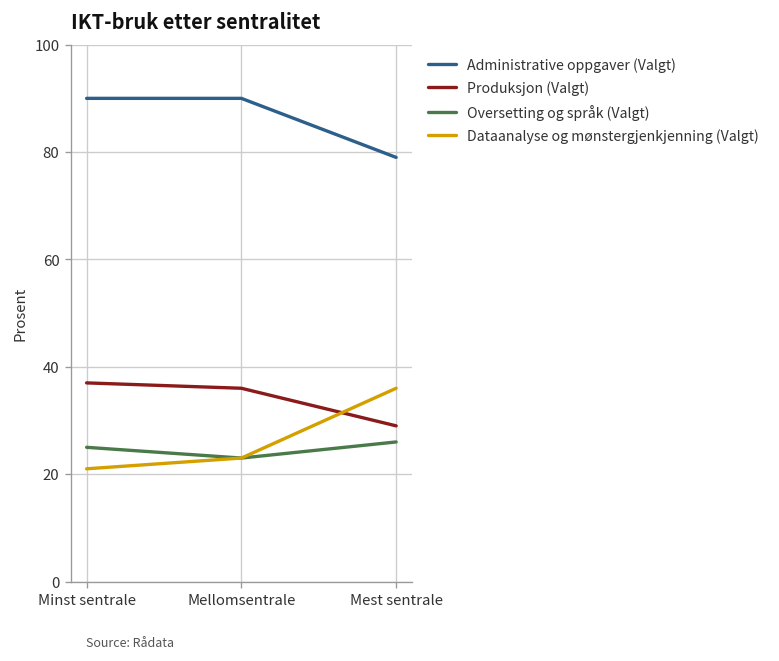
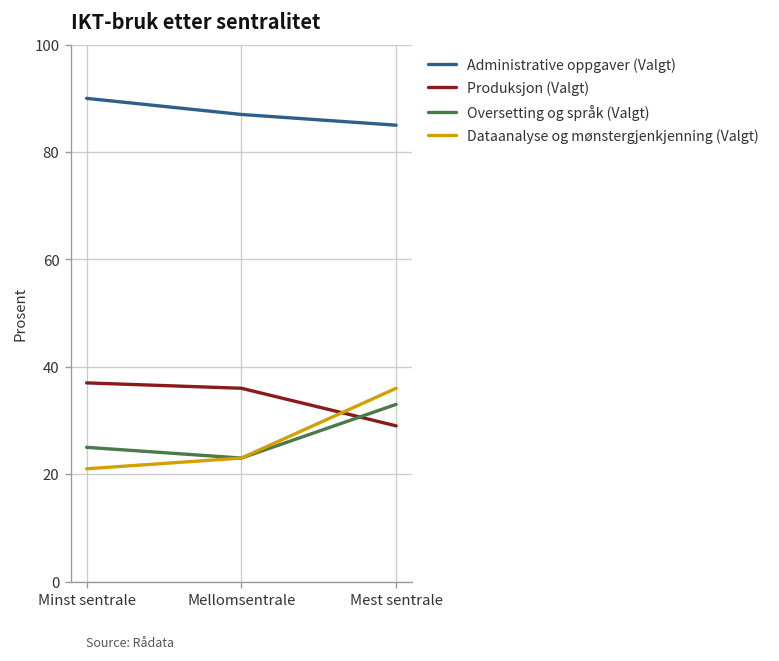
Administrative oppgaver (Valgt), Mellomsentrale: 90 -> 87
Administrative oppgaver (Valgt), Mest sentrale: 79 -> 85
Oversetting og språk (Valgt), Mest sentrale: 26 -> 33
